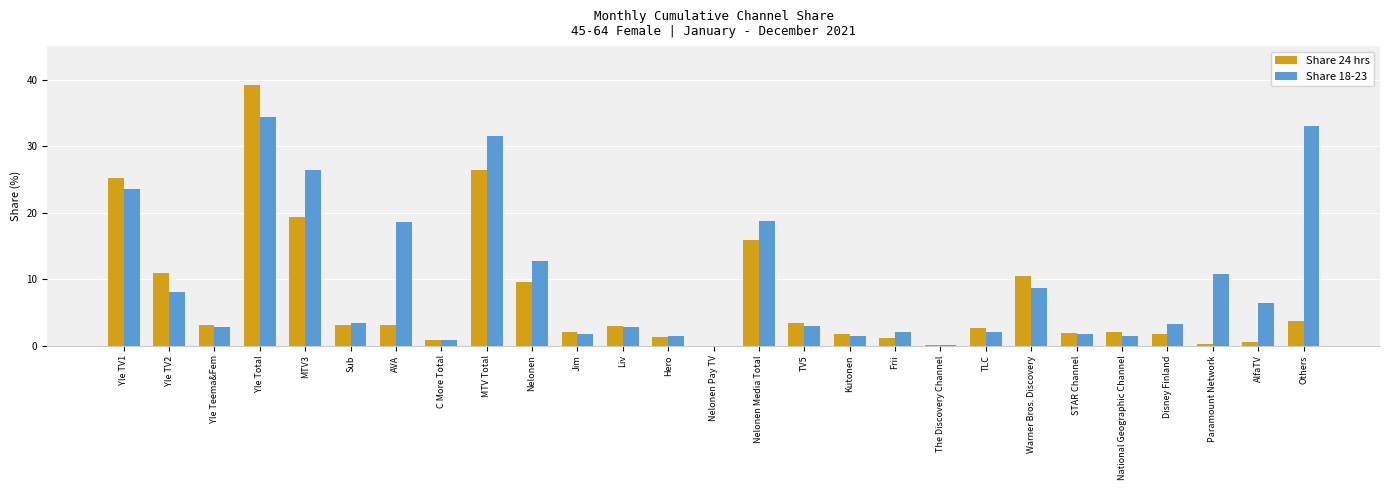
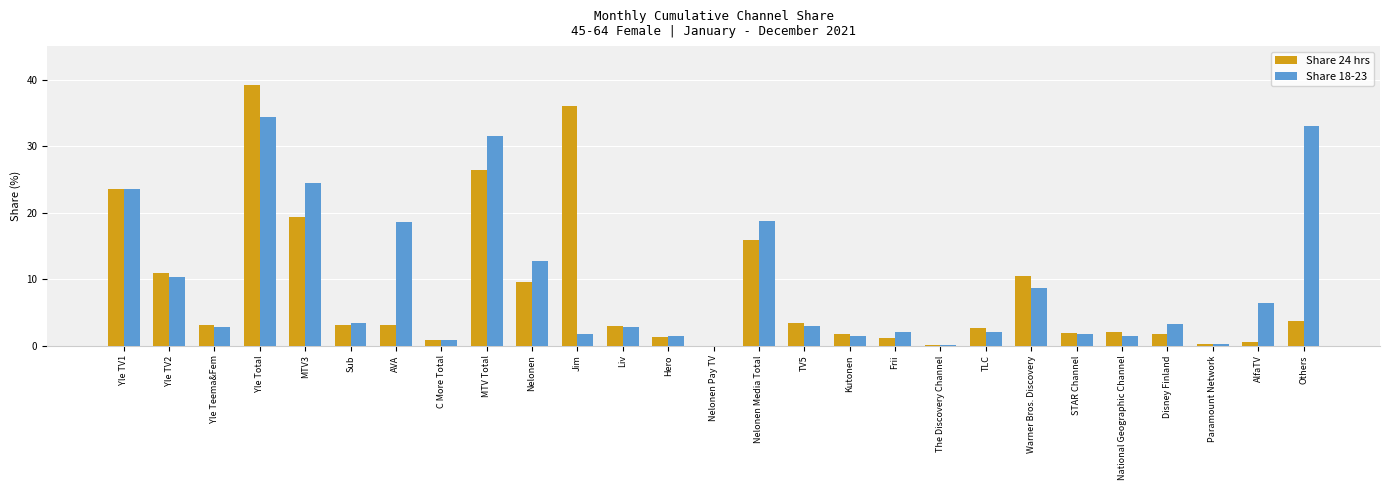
Share 24 hrs, Yle TV1: 25 -> 24
Share 18-23, Yle TV2: 8 -> 10
Share 18-23, MTV3: 26 -> 24
Share 24 hrs, Jim: 2 -> 36
Share 18-23, Paramount Network: 11 -> 0
